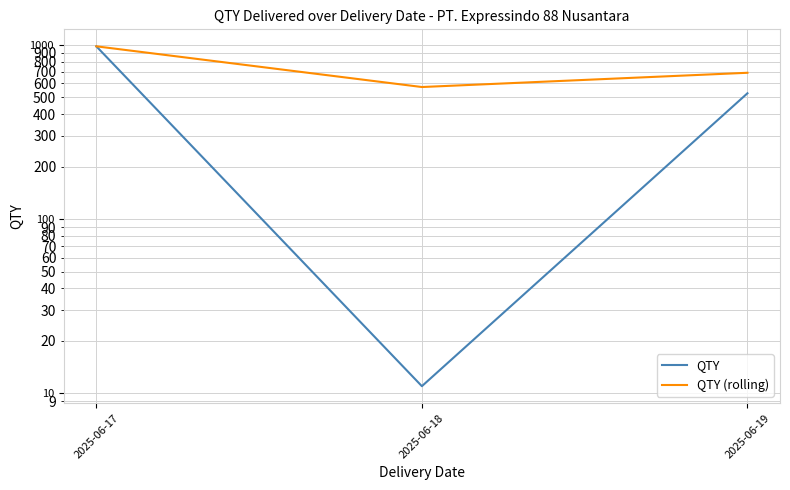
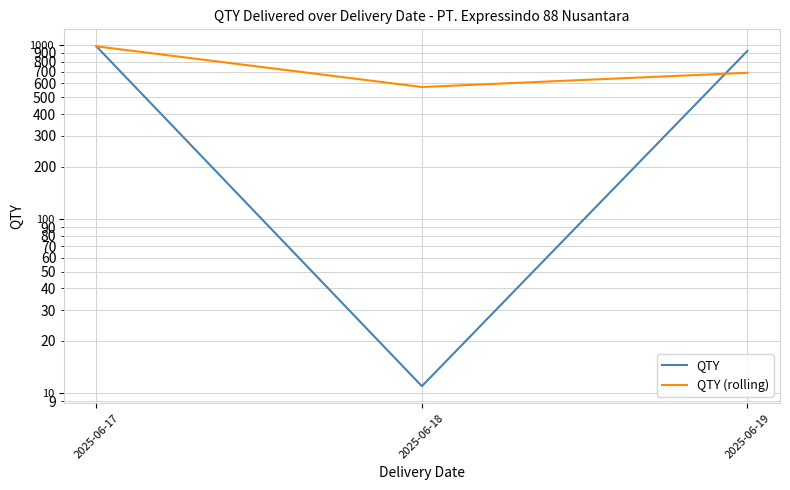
QTY, 2025-06-19: 530 -> 900
